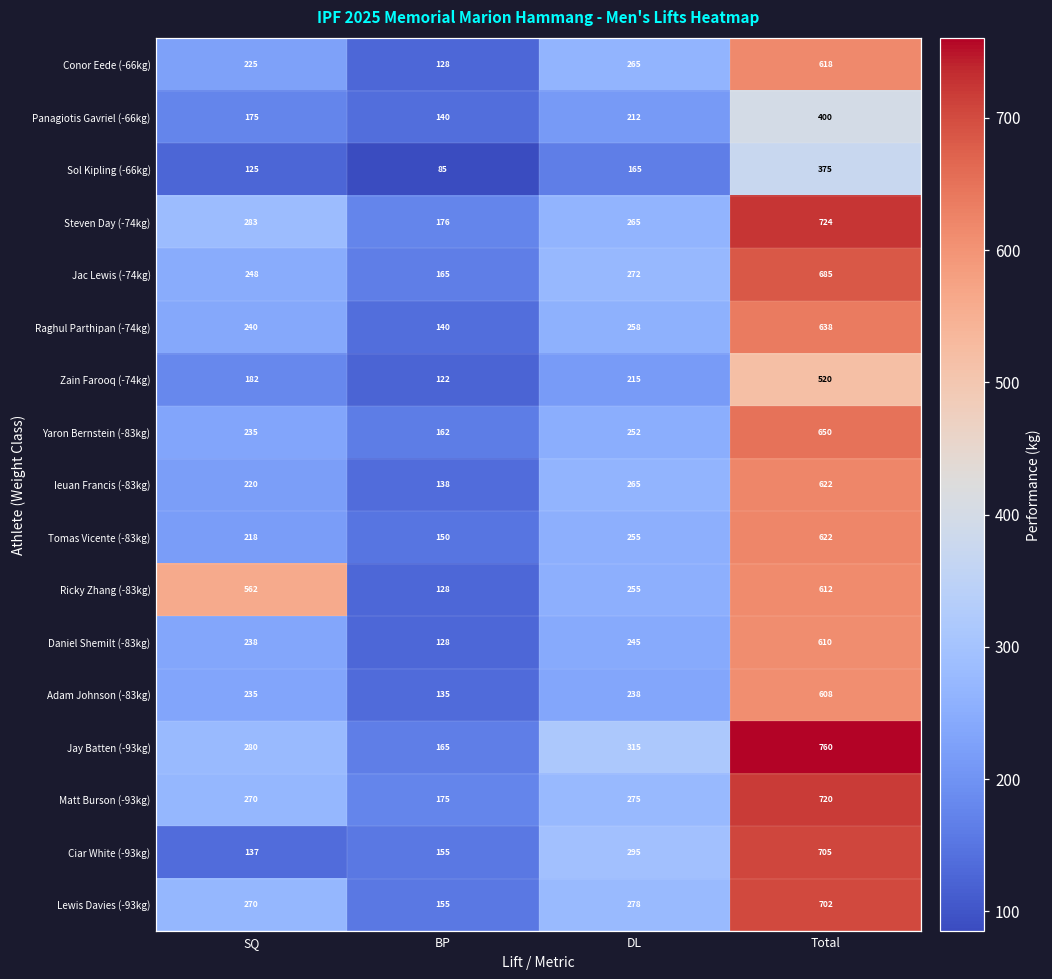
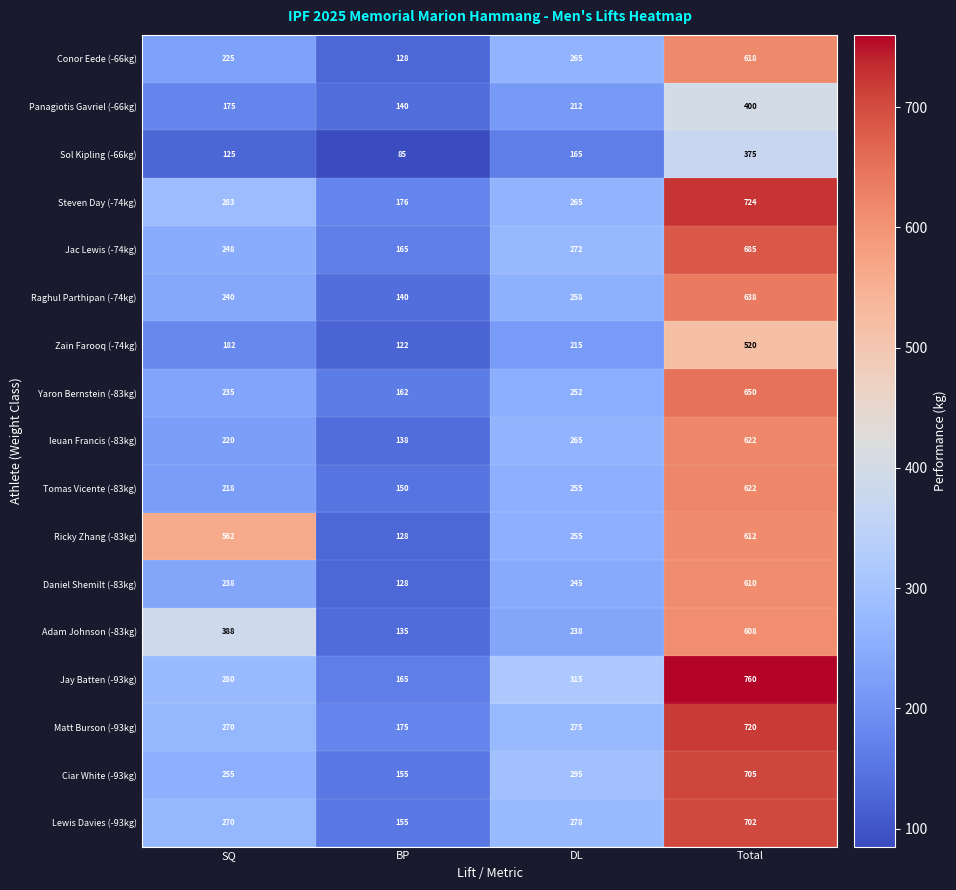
Adam Johnson (-83kg), SQ: 235 -> 388
Ciar White (-93kg), SQ: 137 -> 255
